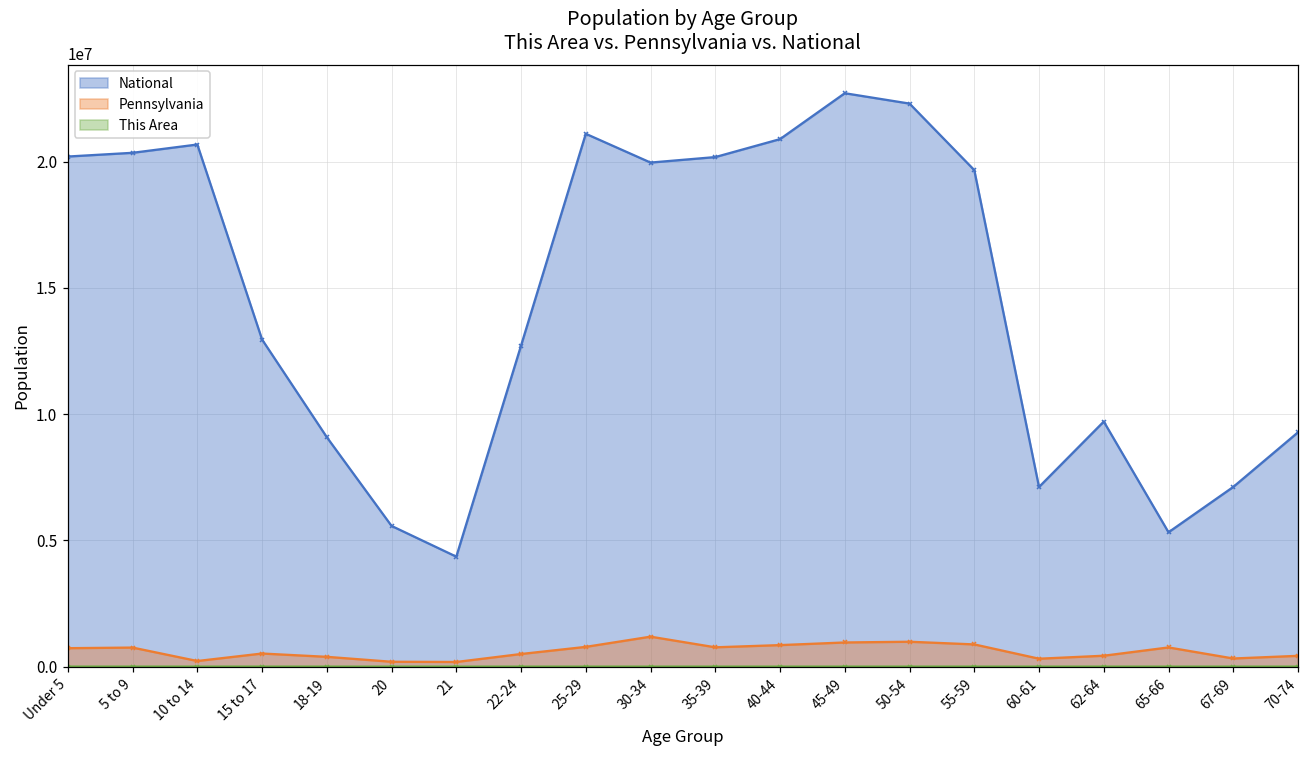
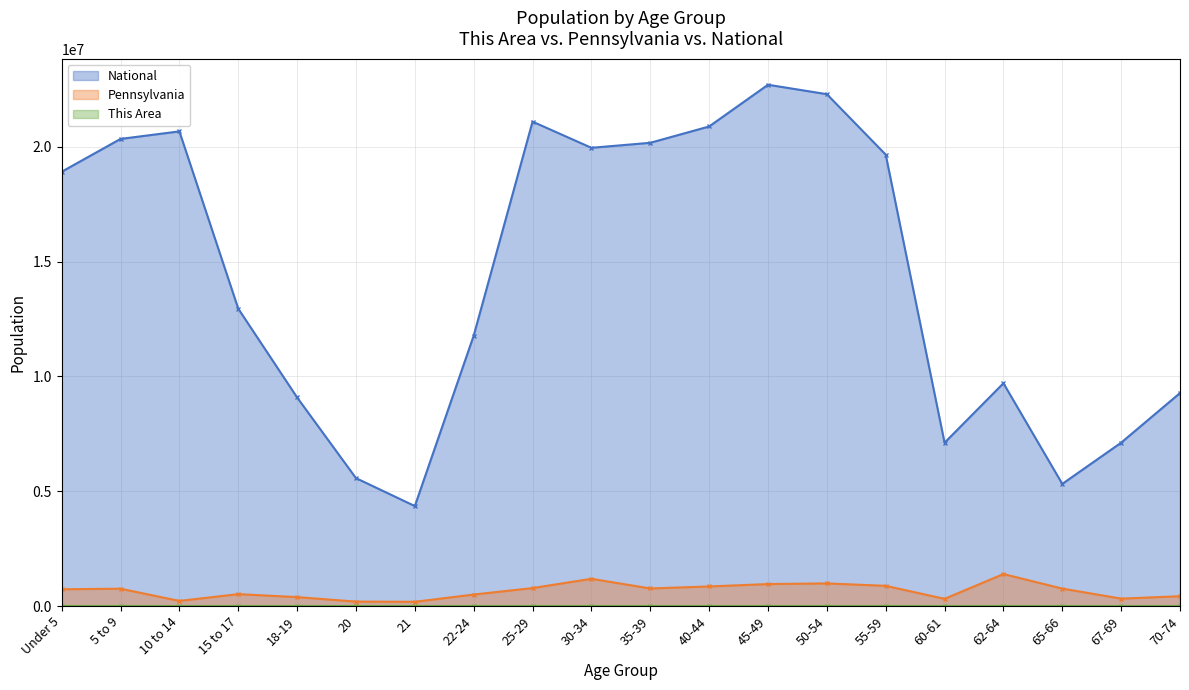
National, Under 5: 20200000 -> 18900000
National, 22-24: 12700000 -> 11800000
Pennsylvania, 62-64: 400000 -> 1400000
